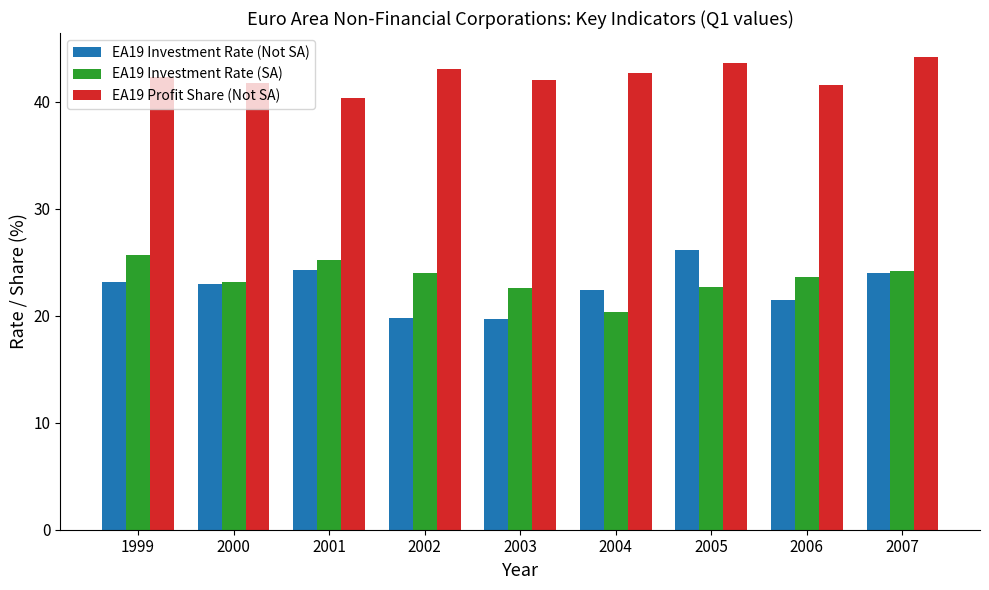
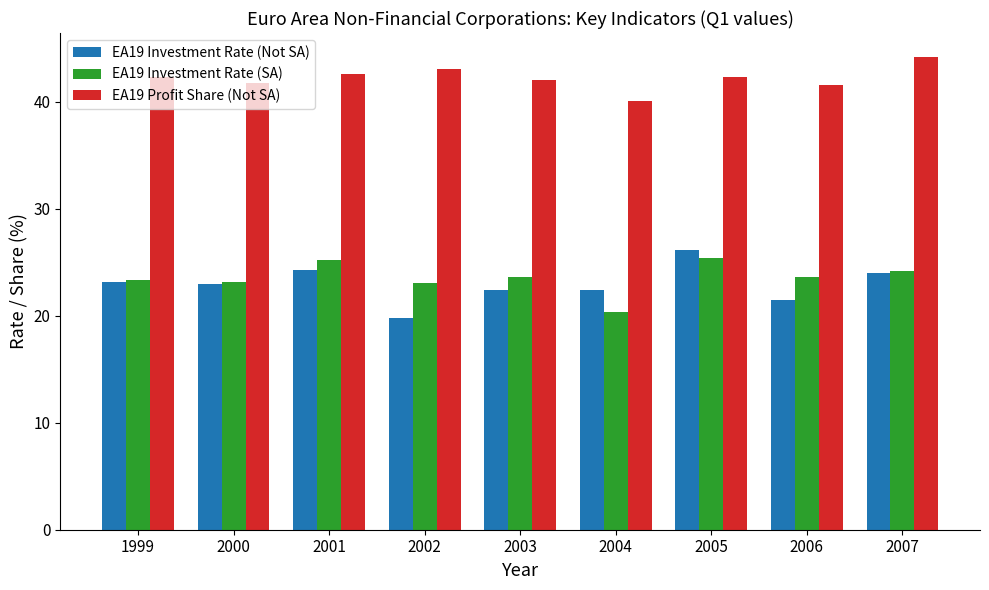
EA19 Investment Rate (SA), 1999: 25.7 -> 23.3
EA19 Profit Share (Not SA), 2001: 40.3 -> 42.7
EA19 Investment Rate (SA), 2002: 24.0 -> 23.1
EA19 Investment Rate (Not SA), 2003: 19.7 -> 22.5
EA19 Investment Rate (SA), 2003: 22.6 -> 23.6
EA19 Profit Share (Not SA), 2004: 42.7 -> 40.1
EA19 Investment Rate (SA), 2005: 22.7 -> 25.4
EA19 Profit Share (Not SA), 2005: 43.6 -> 42.4
